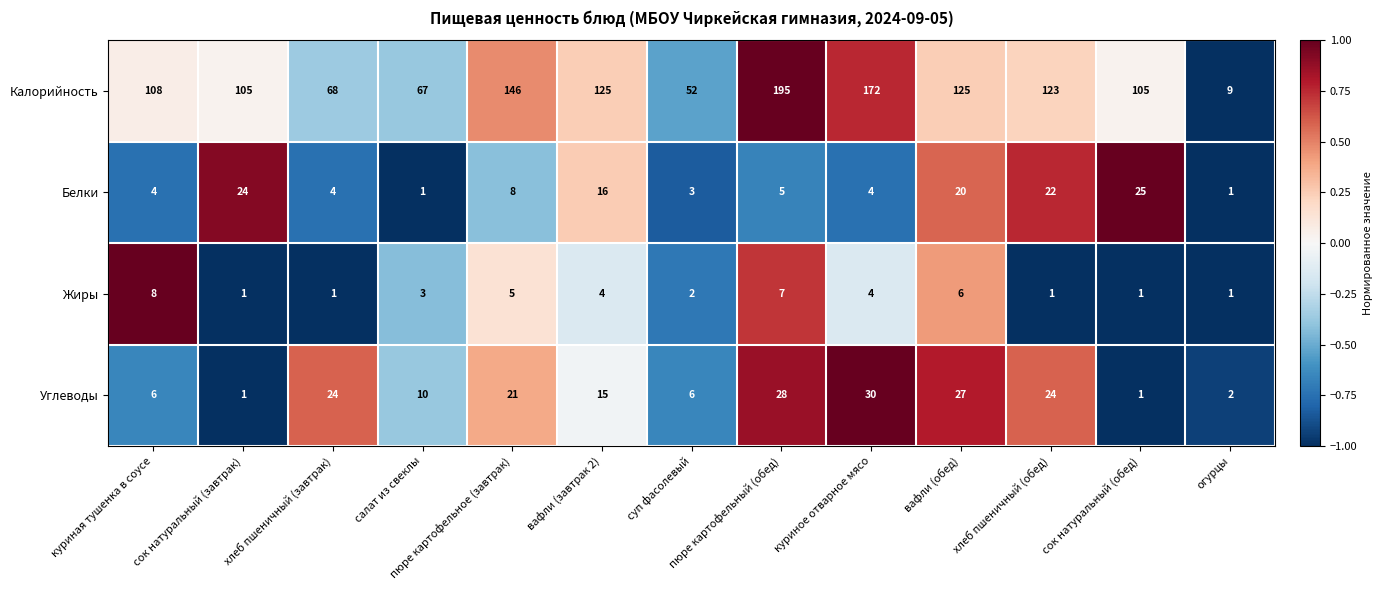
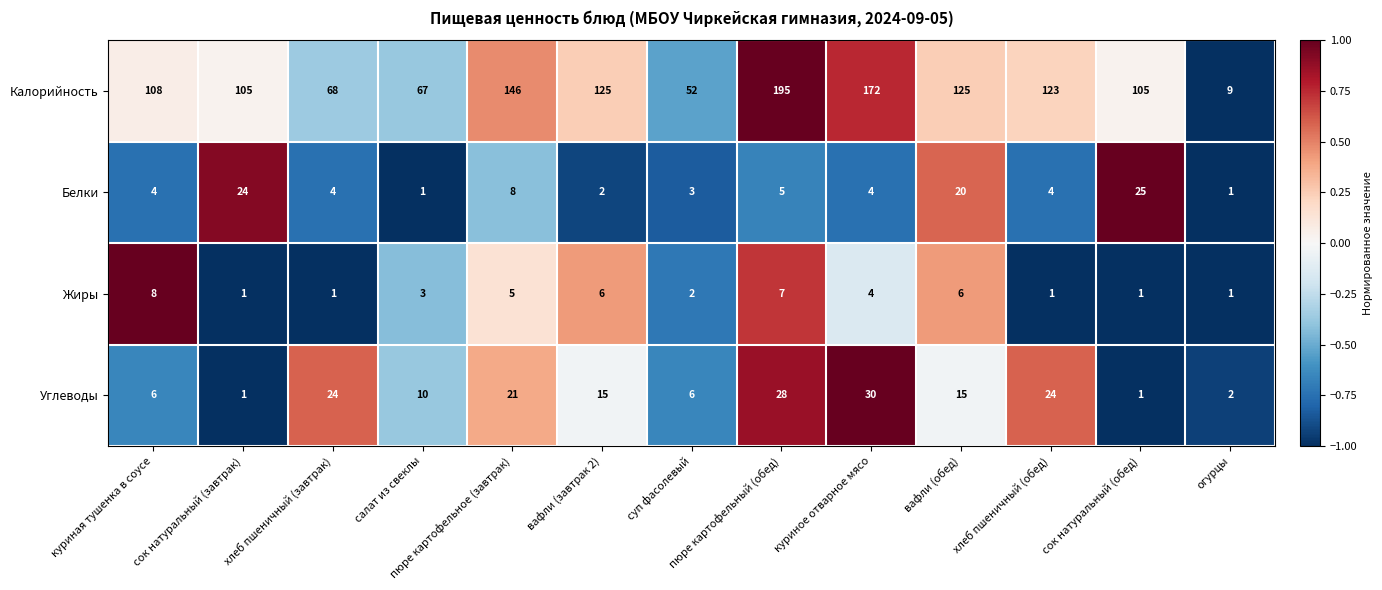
Белки, вафли (завтрак 2): 16 -> 2
Белки, хлеб пшеничный (обед): 22 -> 4
Жиры, вафли (завтрак 2): 4 -> 6
Углеводы, вафли (обед): 27 -> 15
